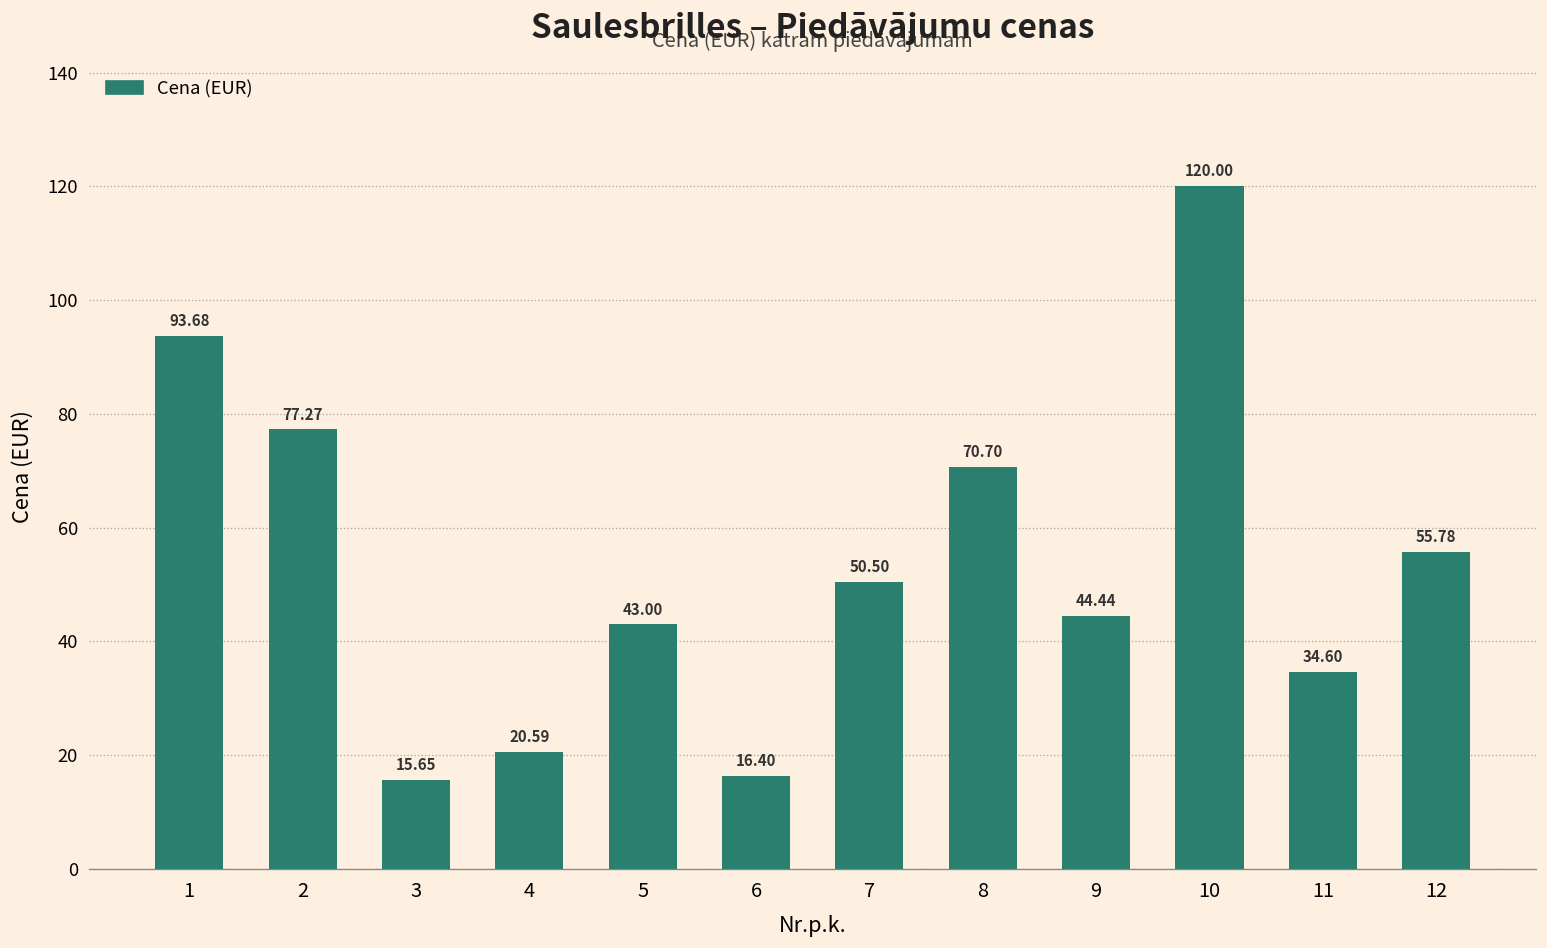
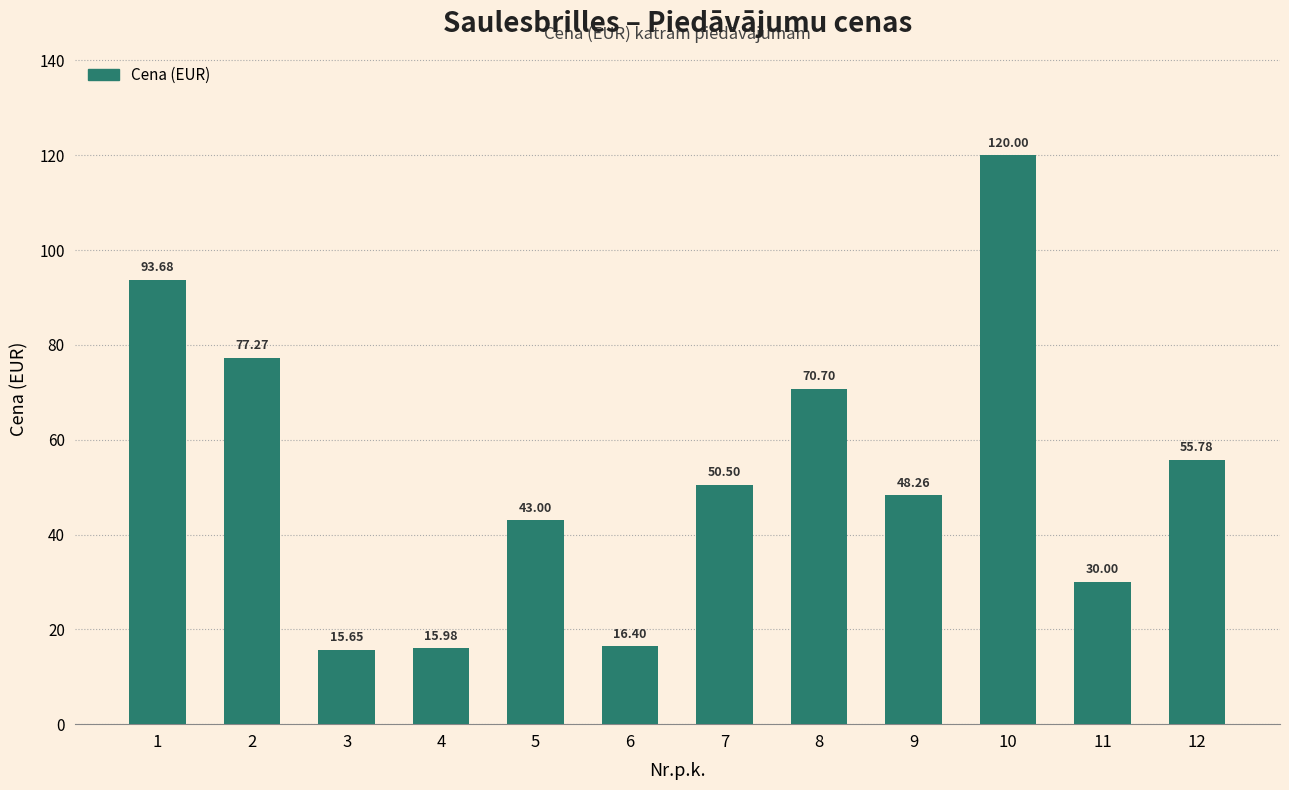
4: 20.59 -> 15.98
9: 44.44 -> 48.26
11: 34.60 -> 30.00
